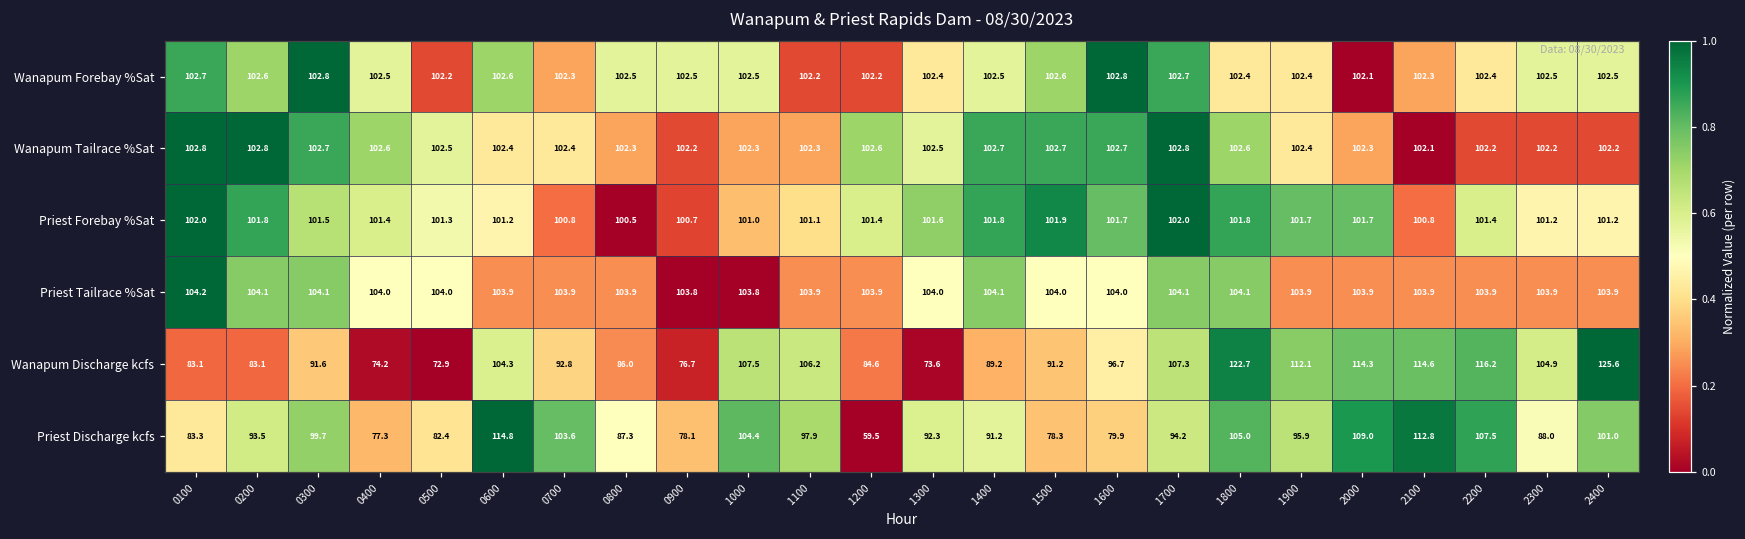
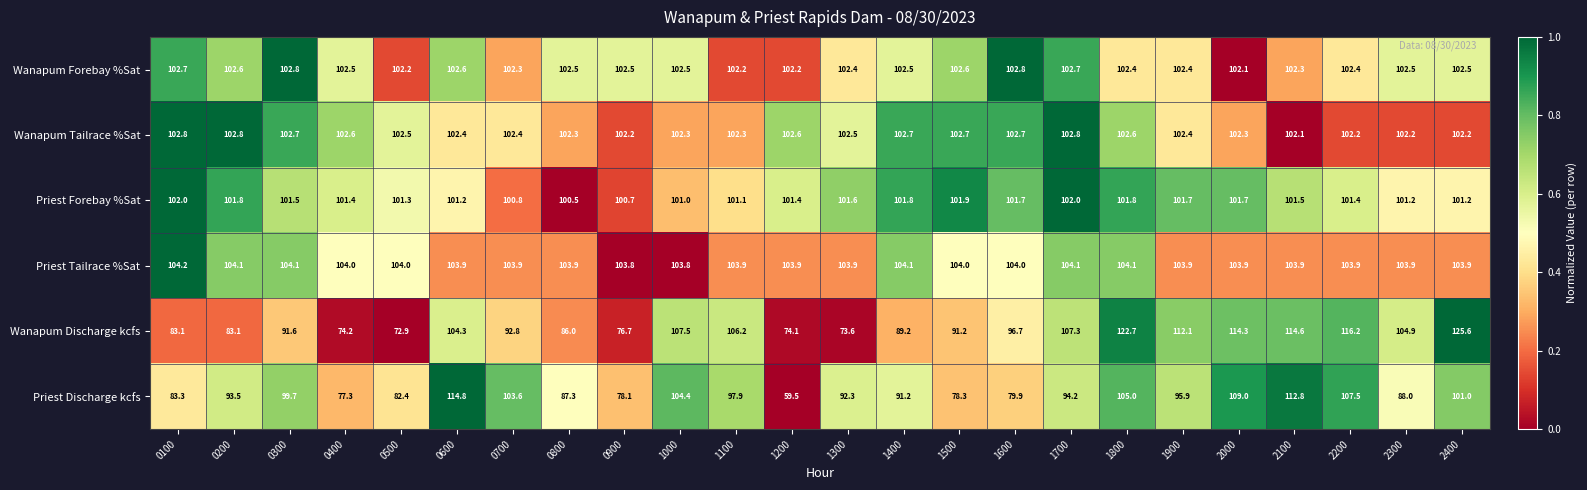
Priest Forebay %Sat, 2100: 100.8 -> 101.5
Priest Tailrace %Sat, 1300: 104.0 -> 103.9
Wanapum Discharge kcfs, 1200: 84.6 -> 74.1
